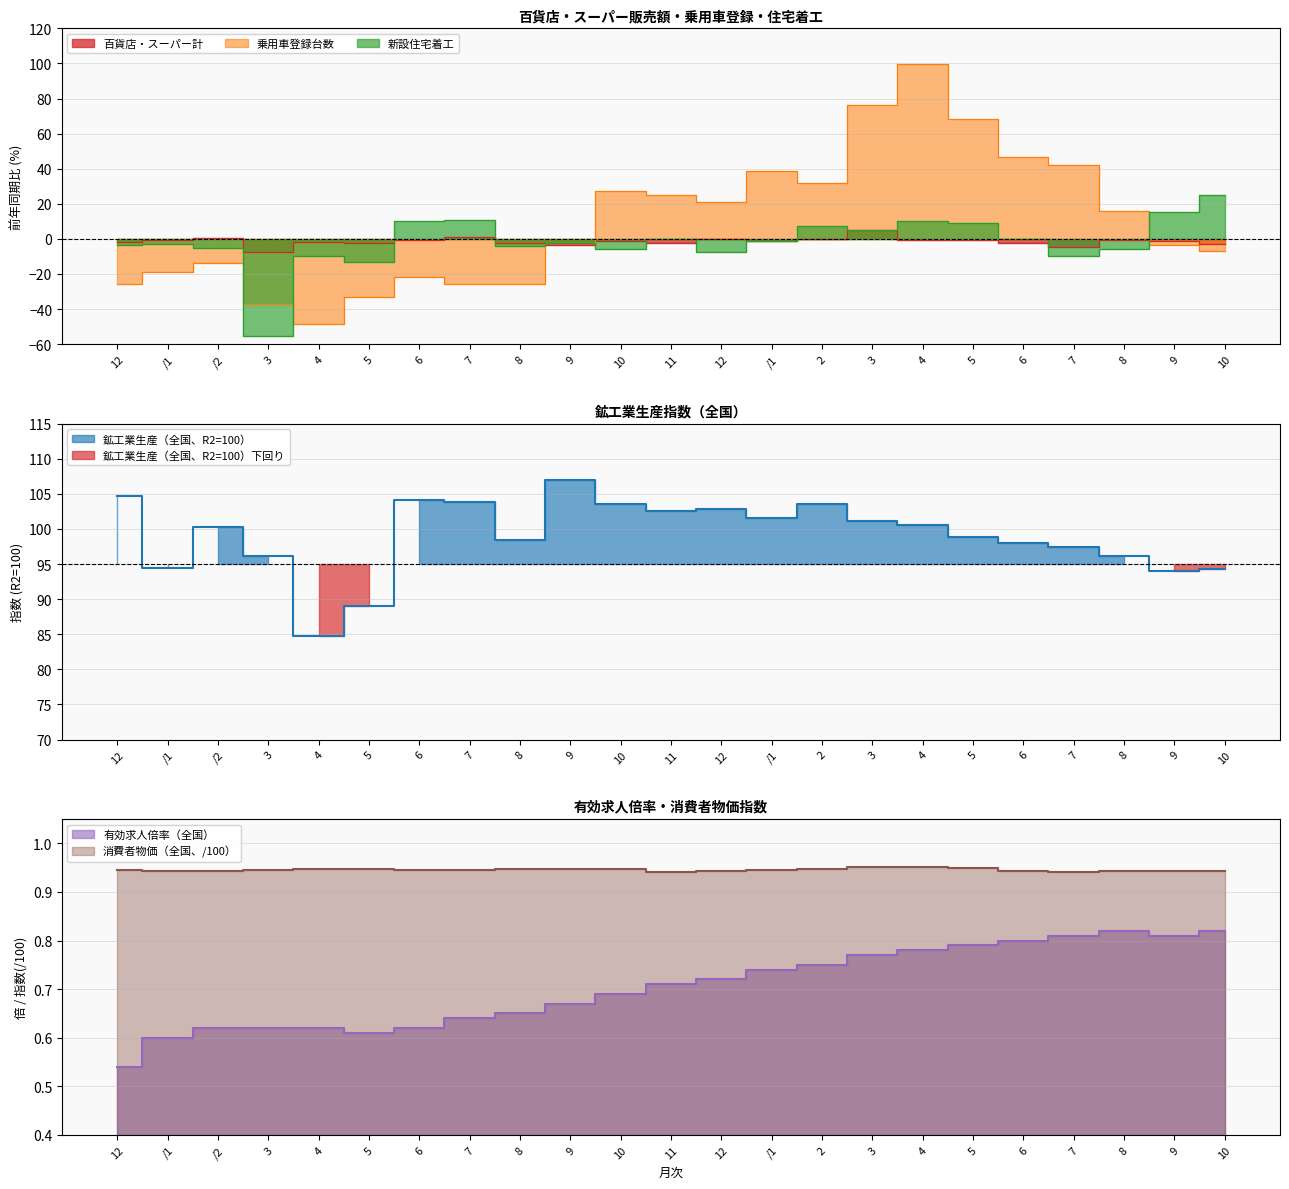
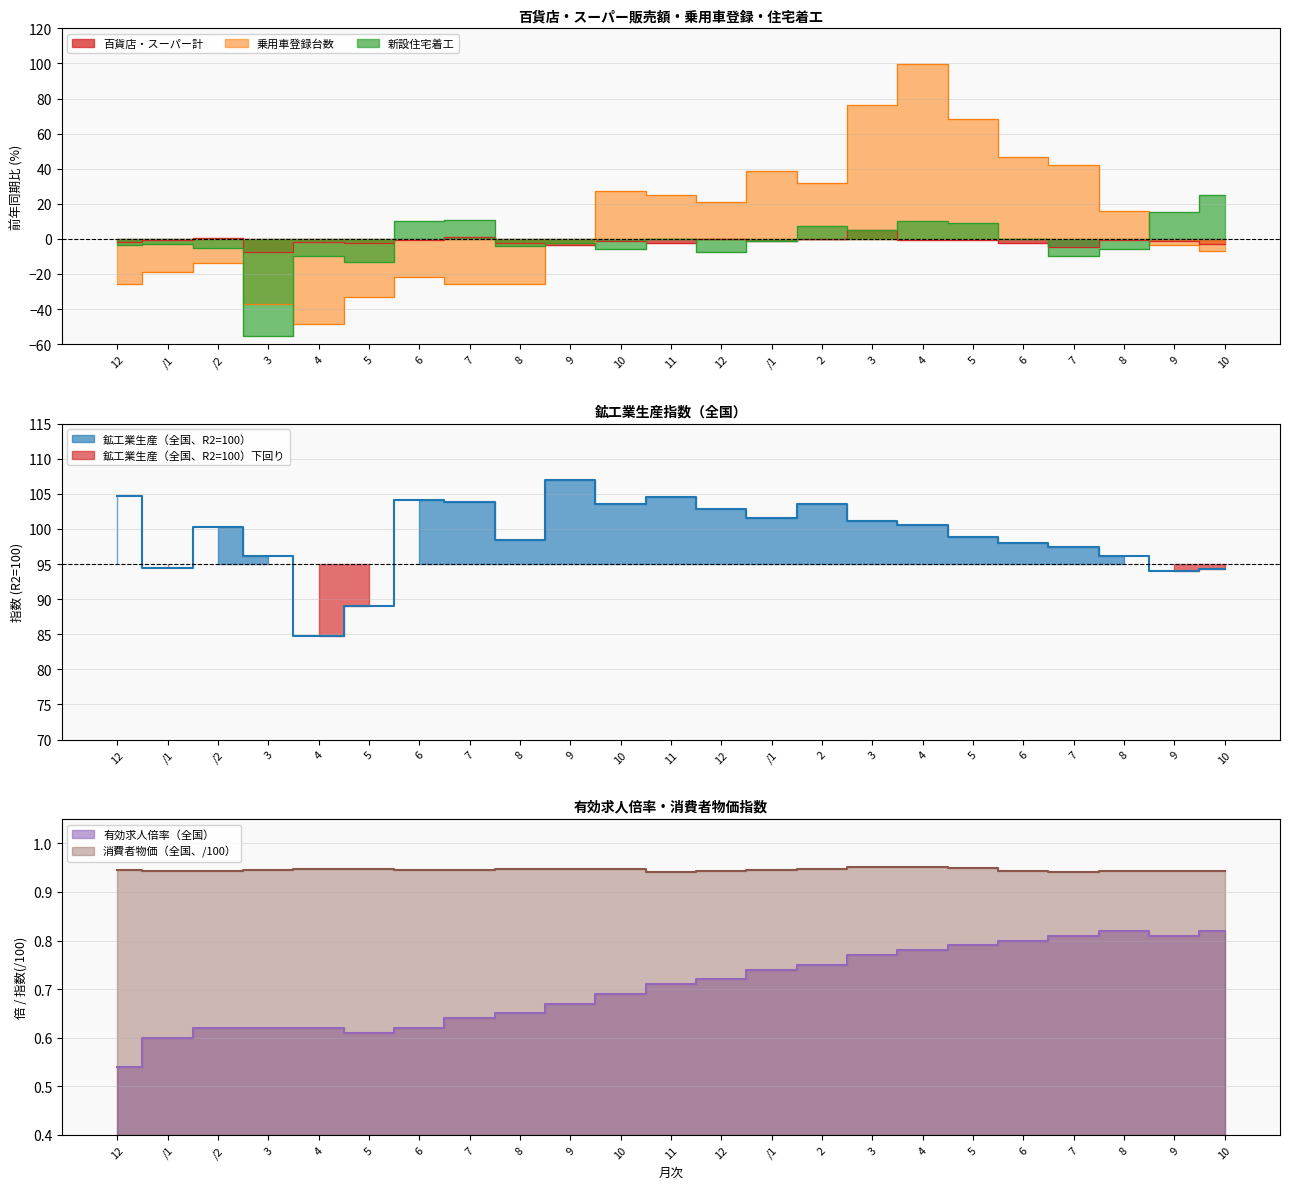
鉱工業生産指数（全国）, 11: 103 -> 105
